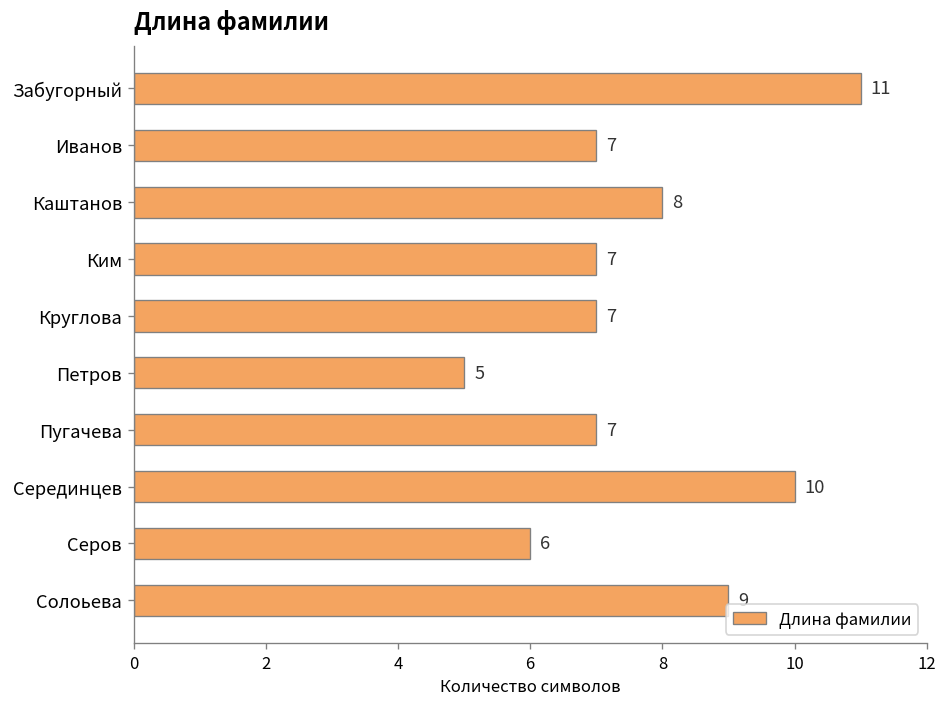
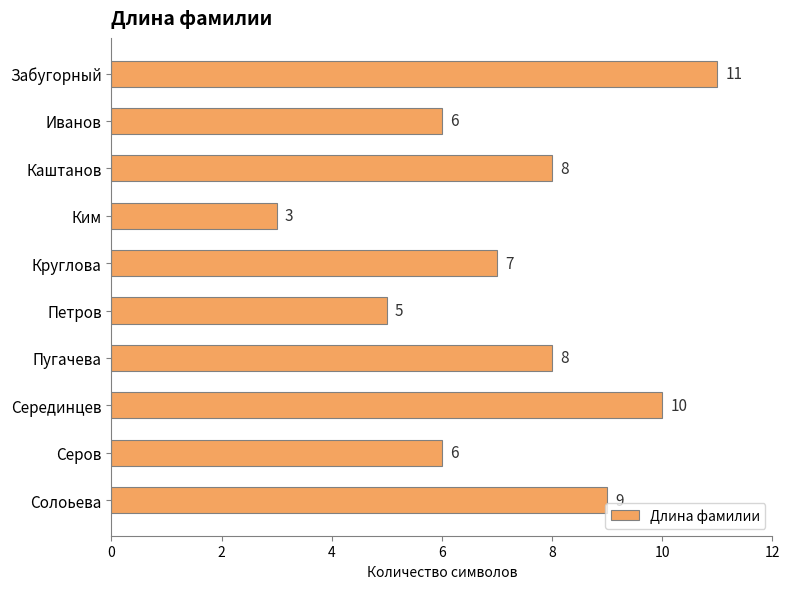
Иванов: 7 -> 6
Ким: 7 -> 3
Пугачева: 7 -> 8
